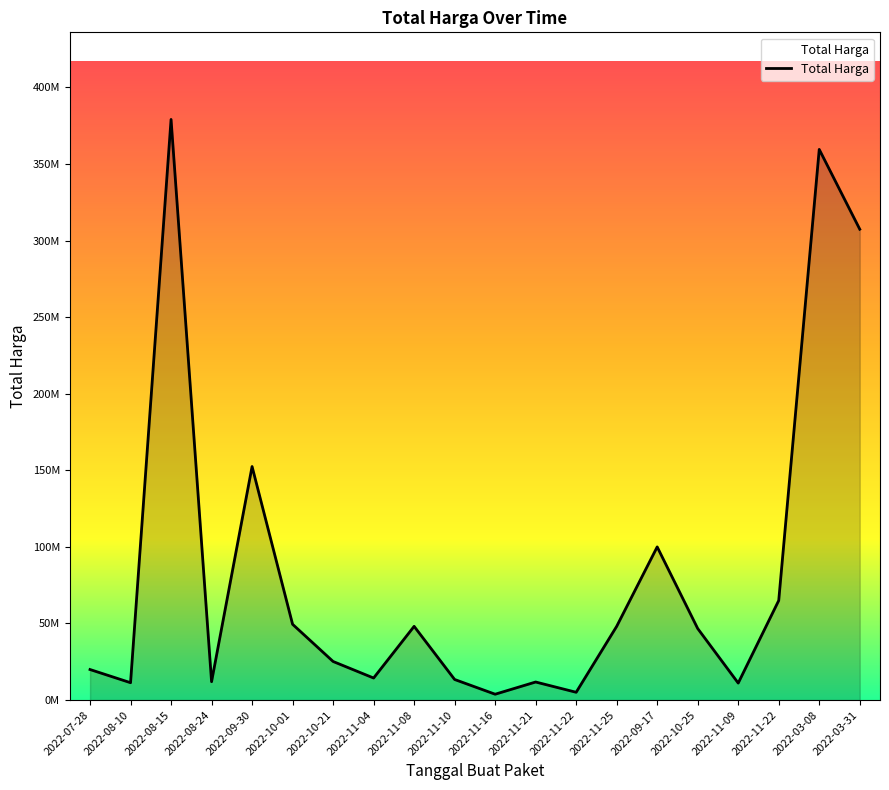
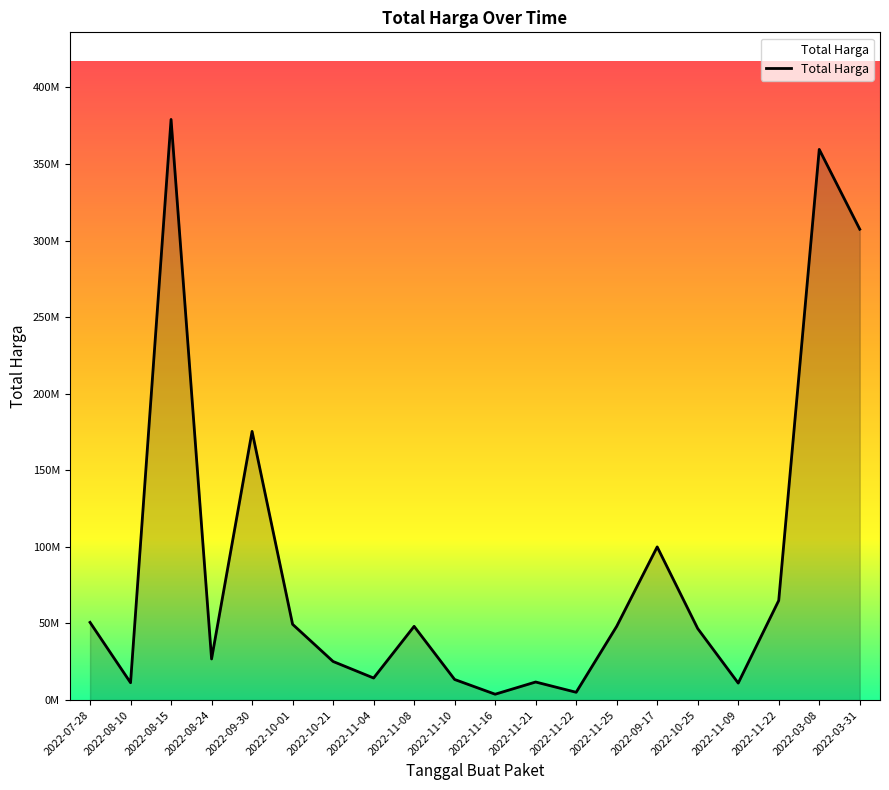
2022-07-28: 20000000 -> 51000000
2022-08-24: 12000000 -> 27000000
2022-09-30: 152000000 -> 175000000
